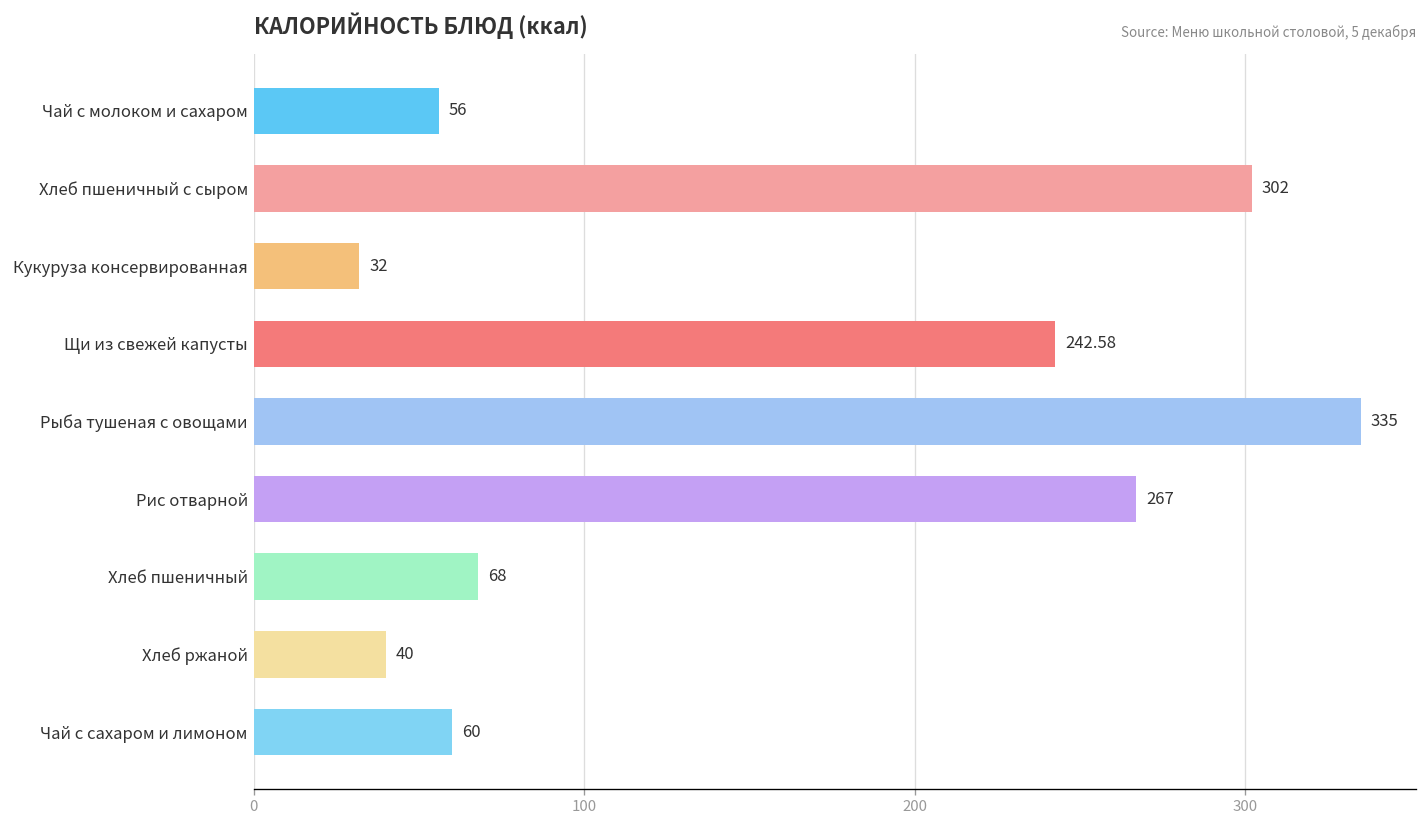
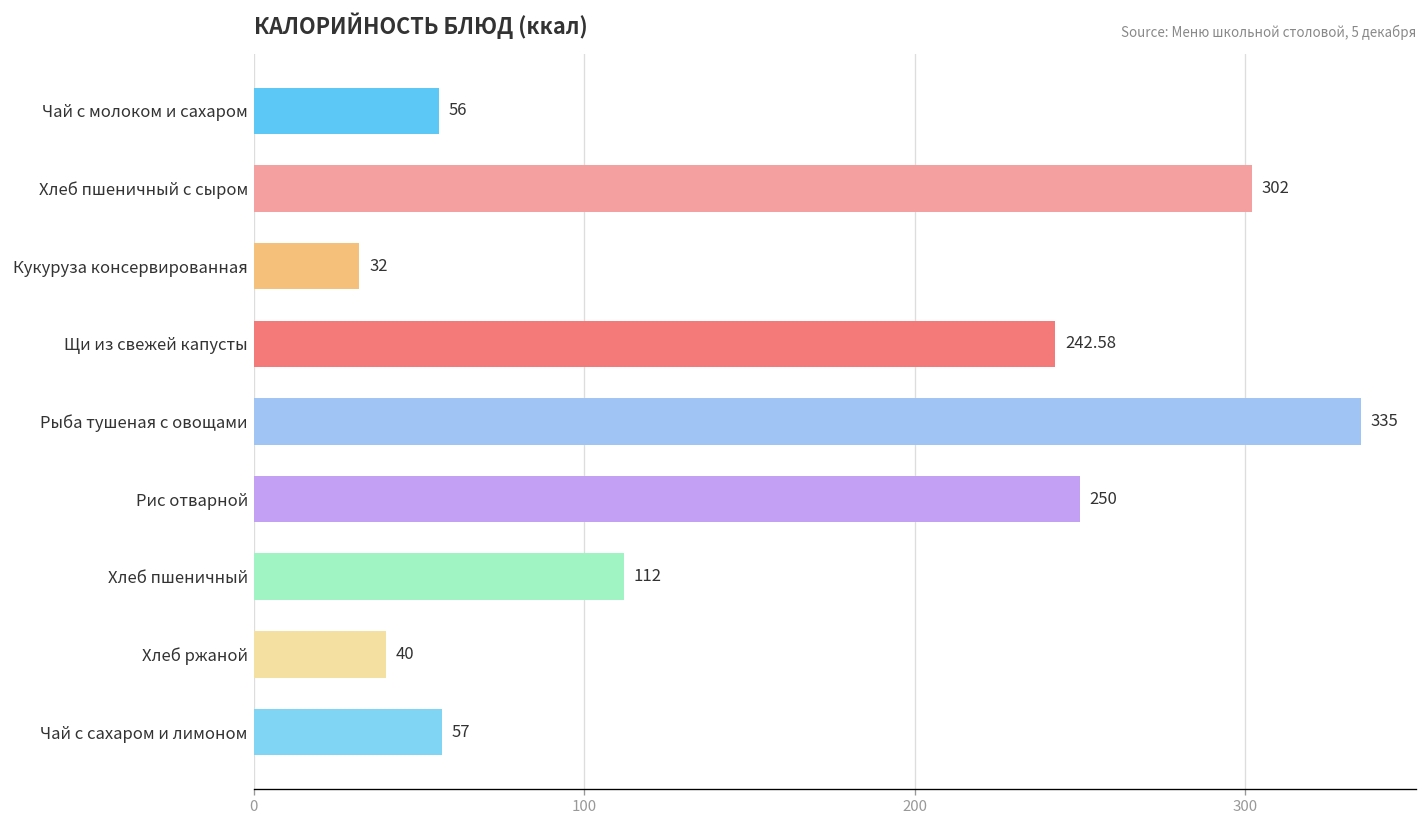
Рис отварной: 267 -> 250
Хлеб пшеничный: 68 -> 112
Чай с сахаром и лимоном: 60 -> 57
